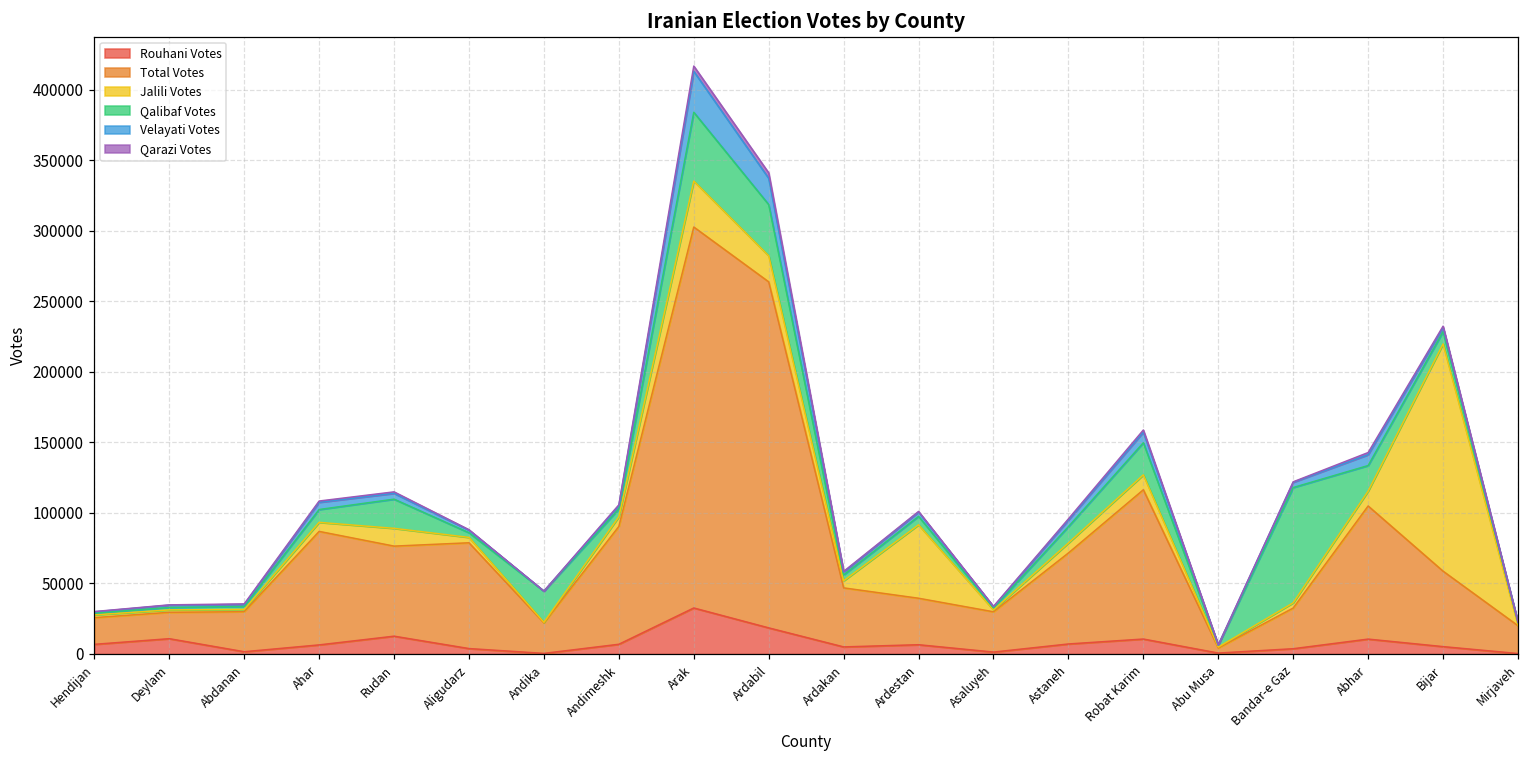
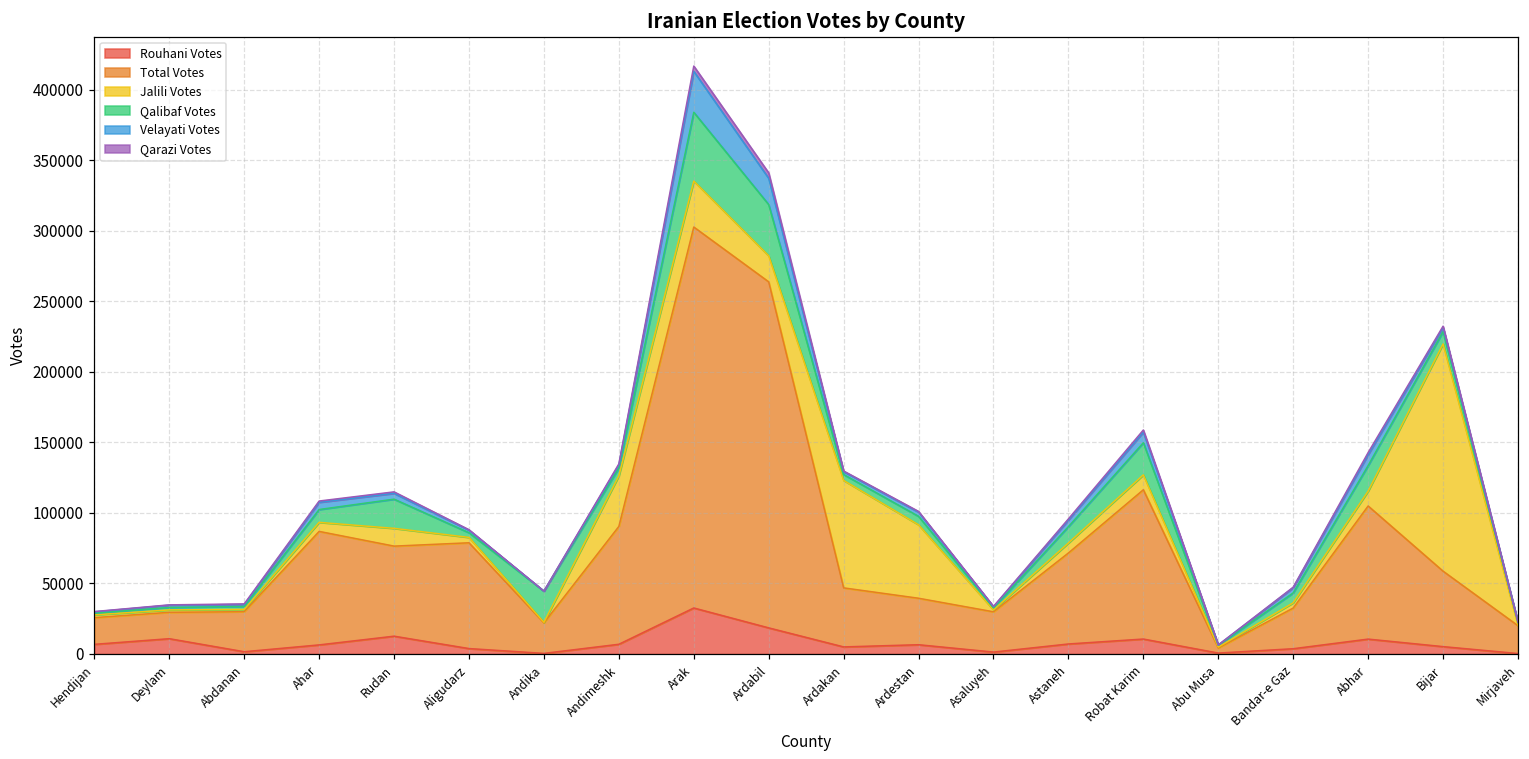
Jalili Votes, Andimeshk: 7000 -> 36000
Jalili Votes, Ardakan: 5000 -> 76000
Qalibaf Votes, Bandar-e Gaz: 82000 -> 7000
